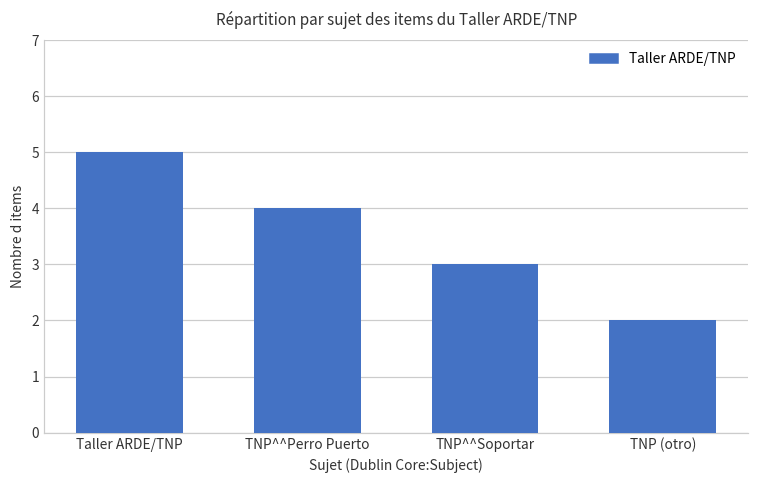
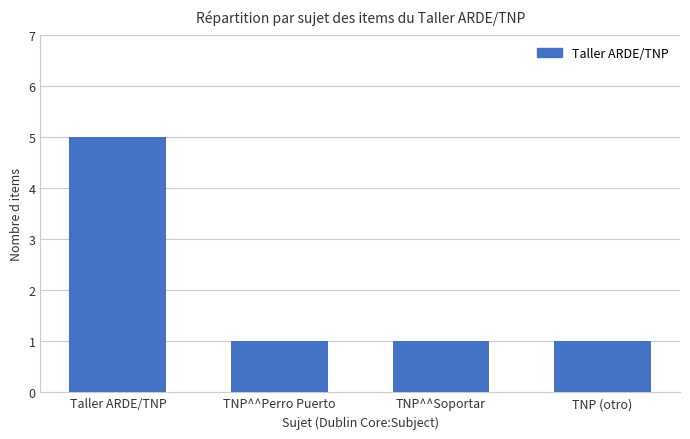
TNP^^Perro Puerto: 4 -> 1
TNP^^Soportar: 3 -> 1
TNP (otro): 2 -> 1
